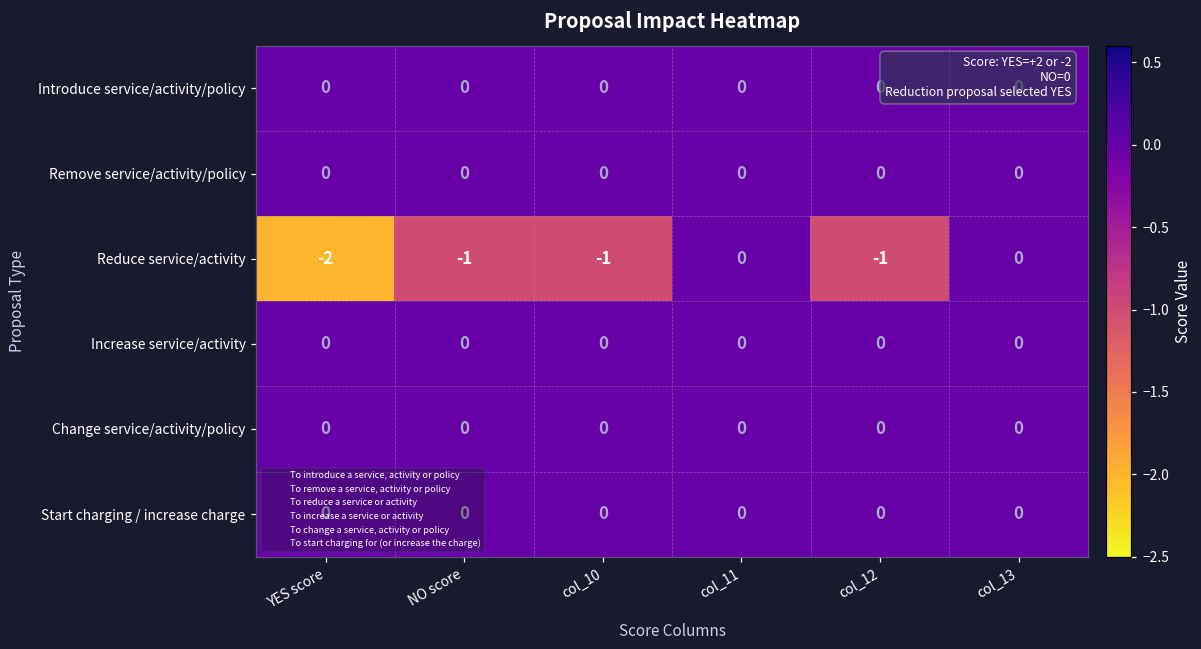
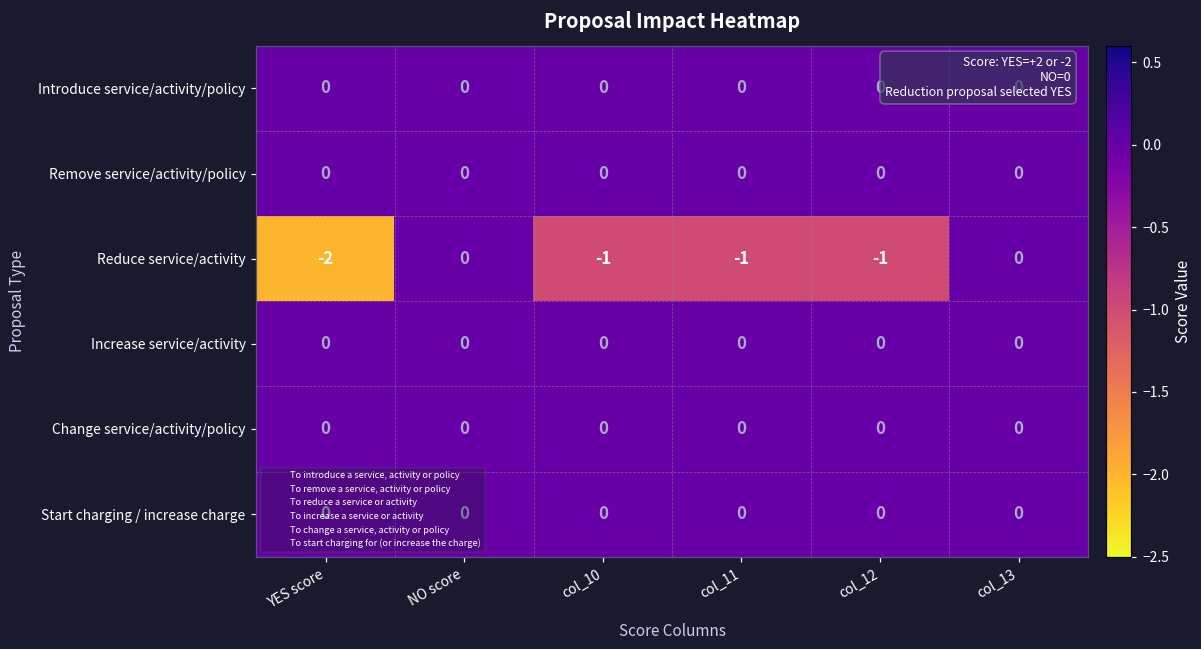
Reduce service/activity, NO score: -1 -> 0
Reduce service/activity, col_11: 0 -> -1
